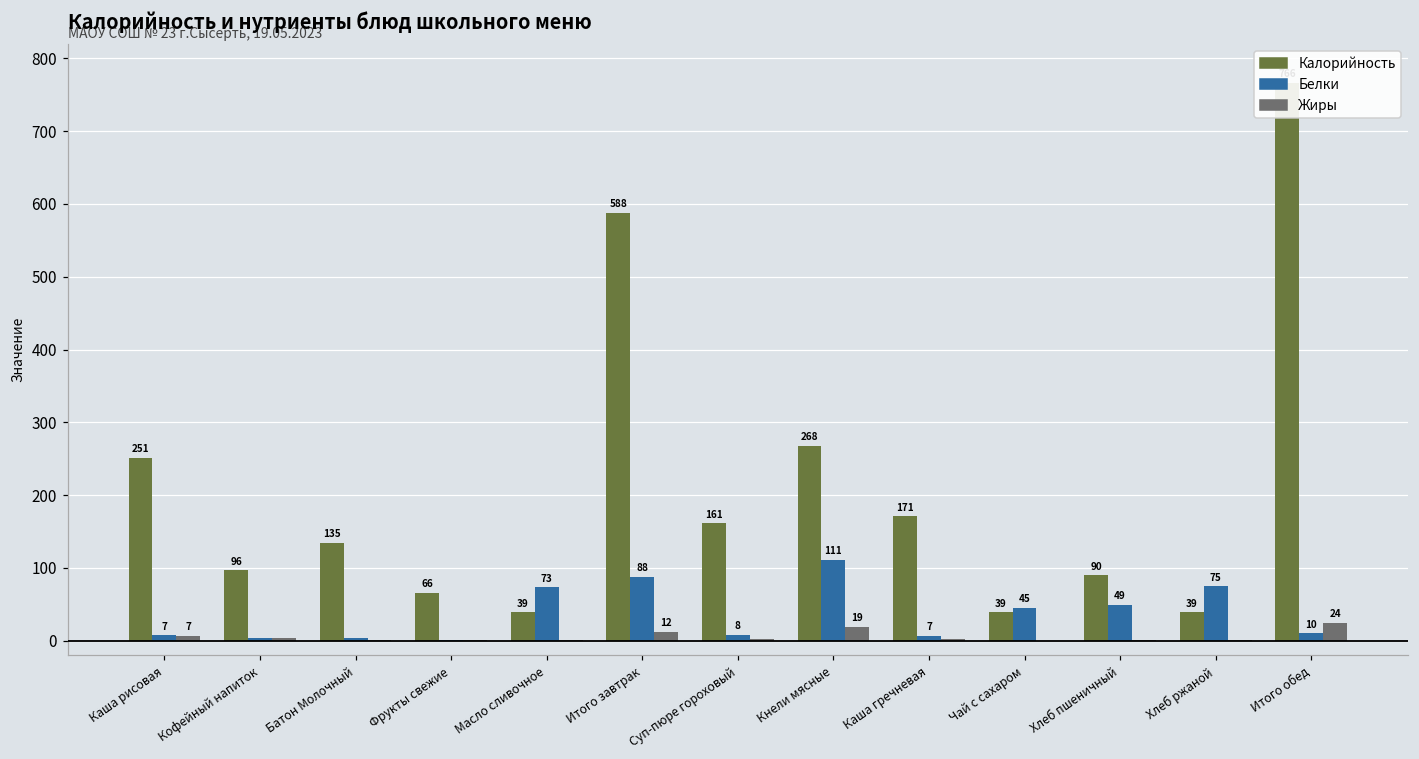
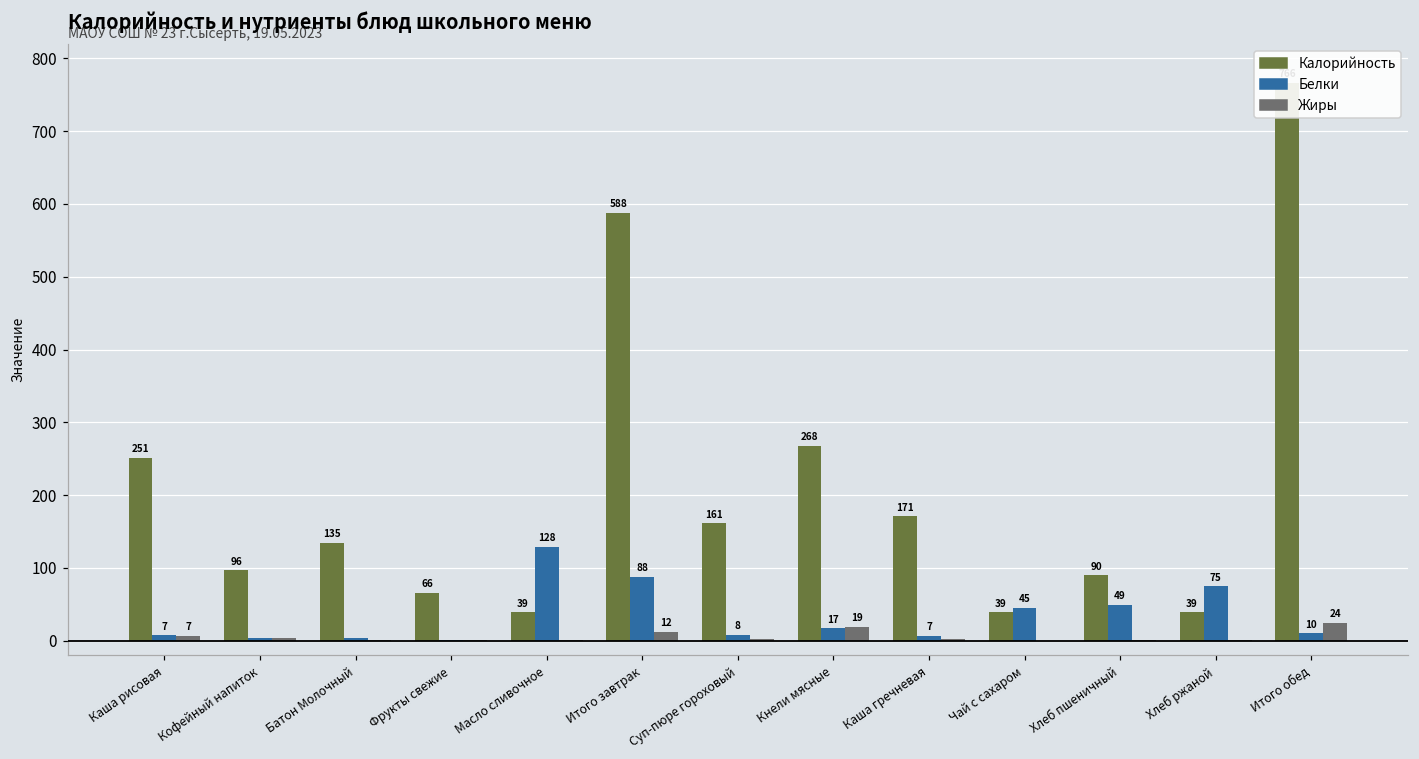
Белки, Масло сливочное: 73 -> 128
Белки, Кнели мясные: 111 -> 17
